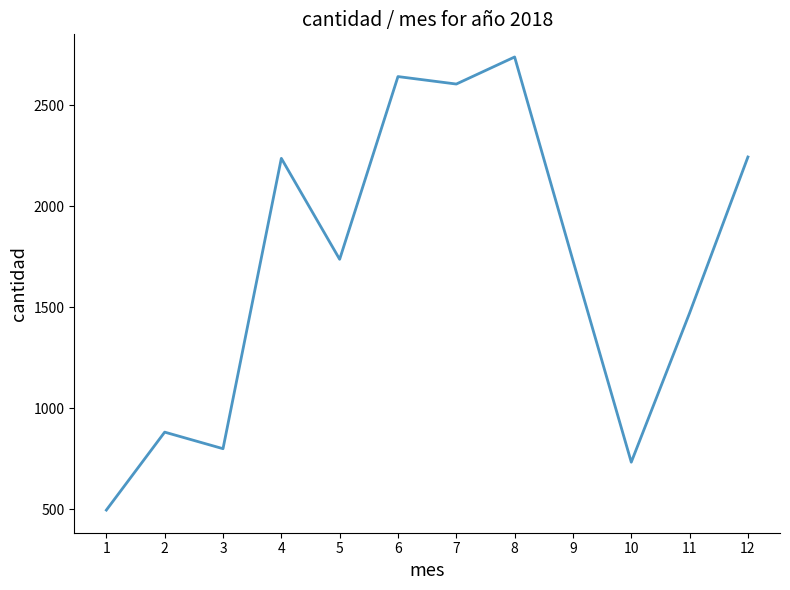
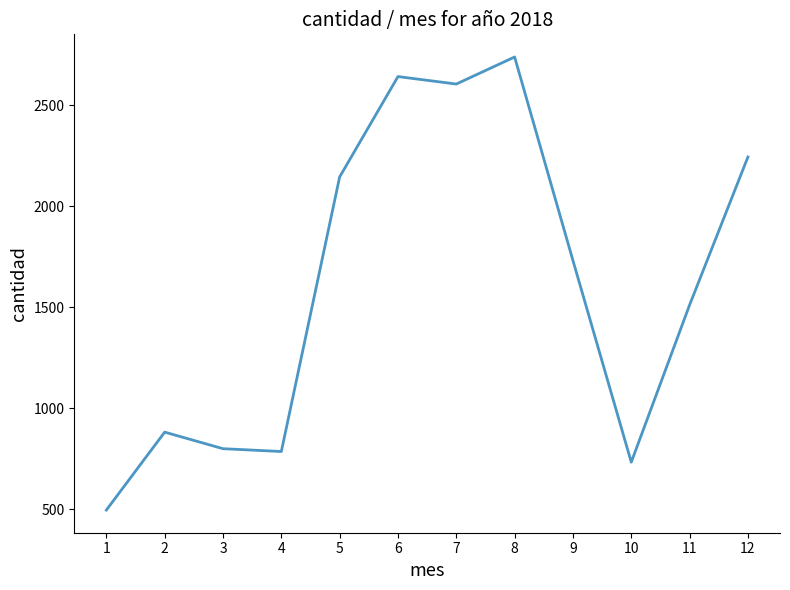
4: 2240 -> 790
5: 1740 -> 2150
11: 1470 -> 1510
